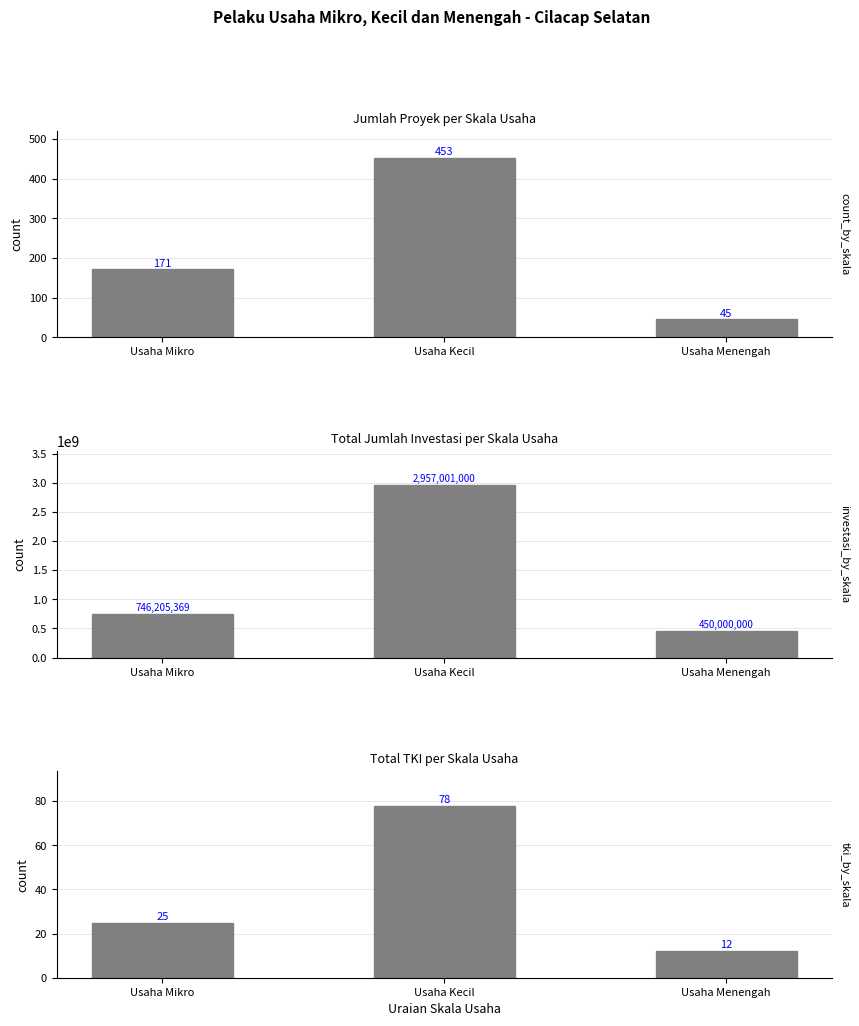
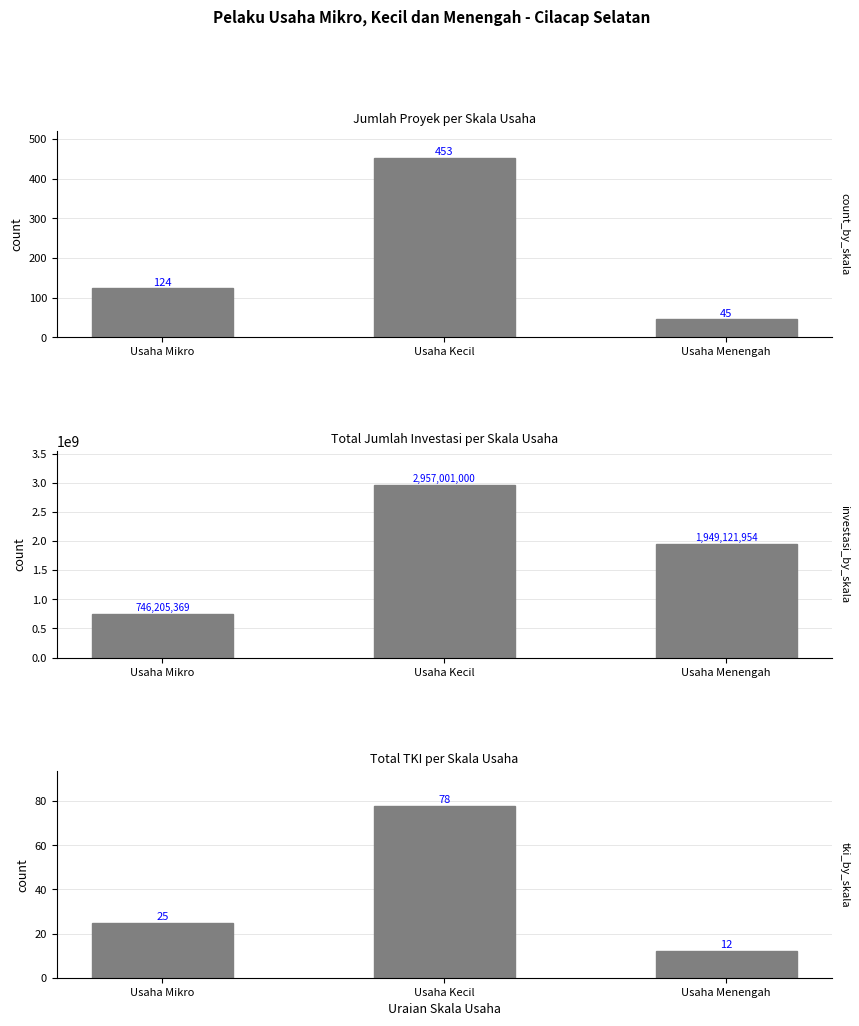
Jumlah Proyek per Skala Usaha, Usaha Mikro: 171 -> 124
Total Jumlah Investasi per Skala Usaha, Usaha Menengah: 450,000,000 -> 1,949,121,954
